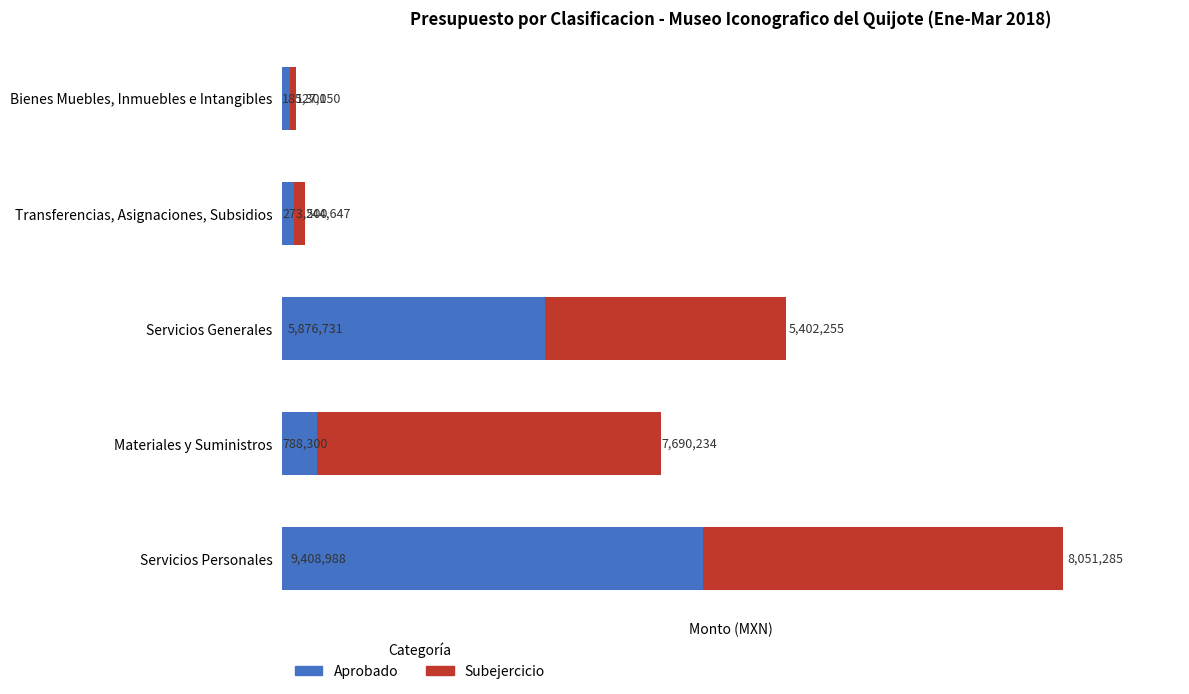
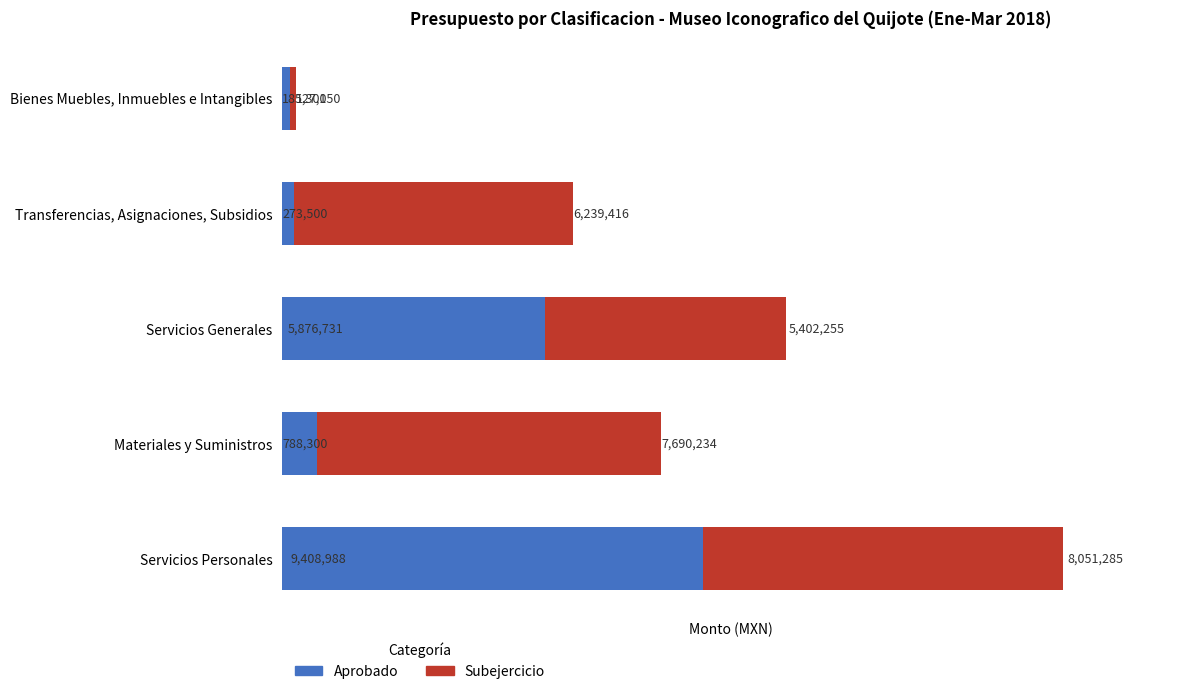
Subejercicio, Transferencias, Asignaciones, Subsidios: 244,647 -> 6,239,416
